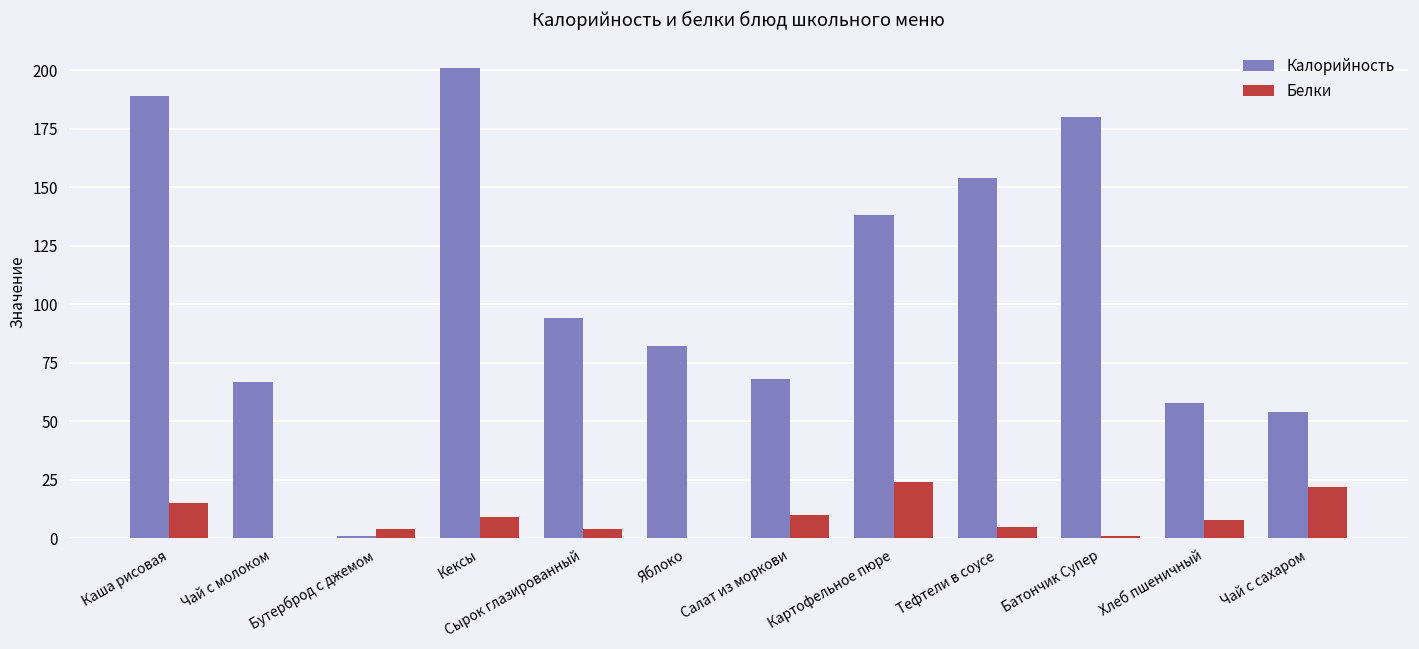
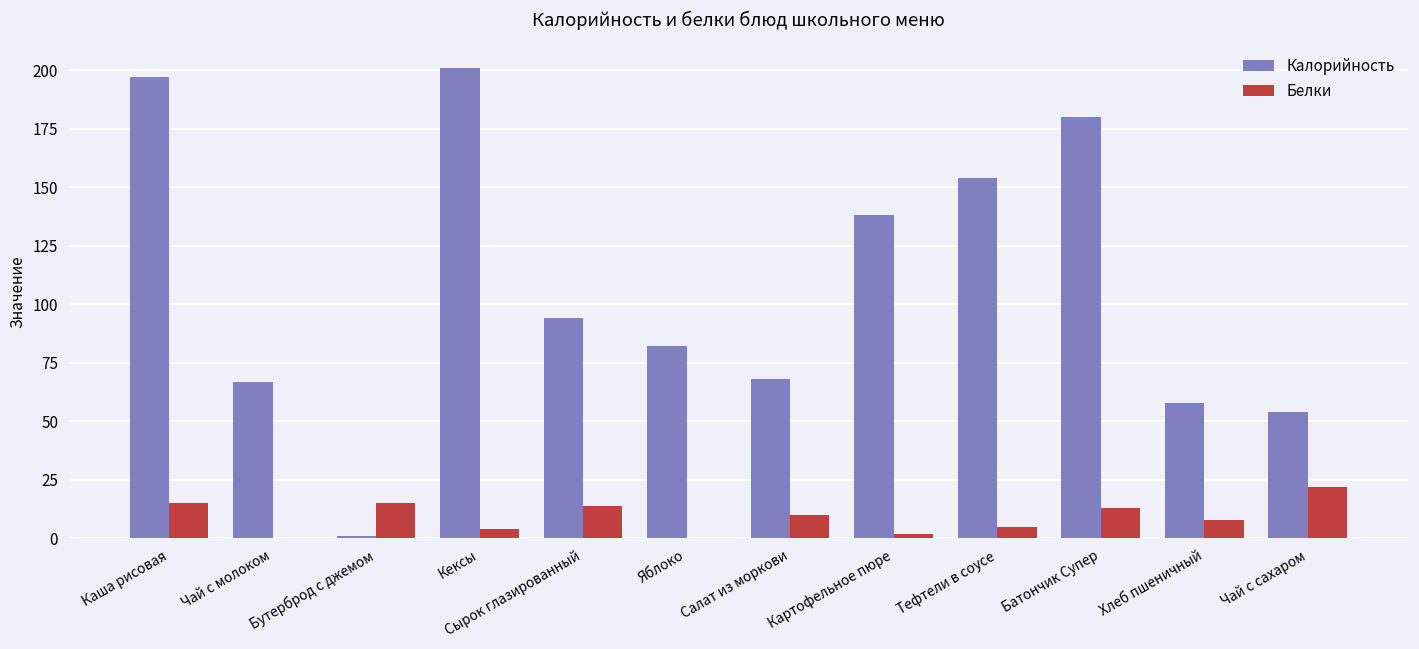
Калорийность, Каша рисовая: 189 -> 197
Белки, Бутерброд с джемом: 4 -> 15
Белки, Кексы: 9 -> 4
Белки, Сырок глазированный: 4 -> 14
Белки, Картофельное пюре: 24 -> 2
Белки, Батончик Супер: 1 -> 13
